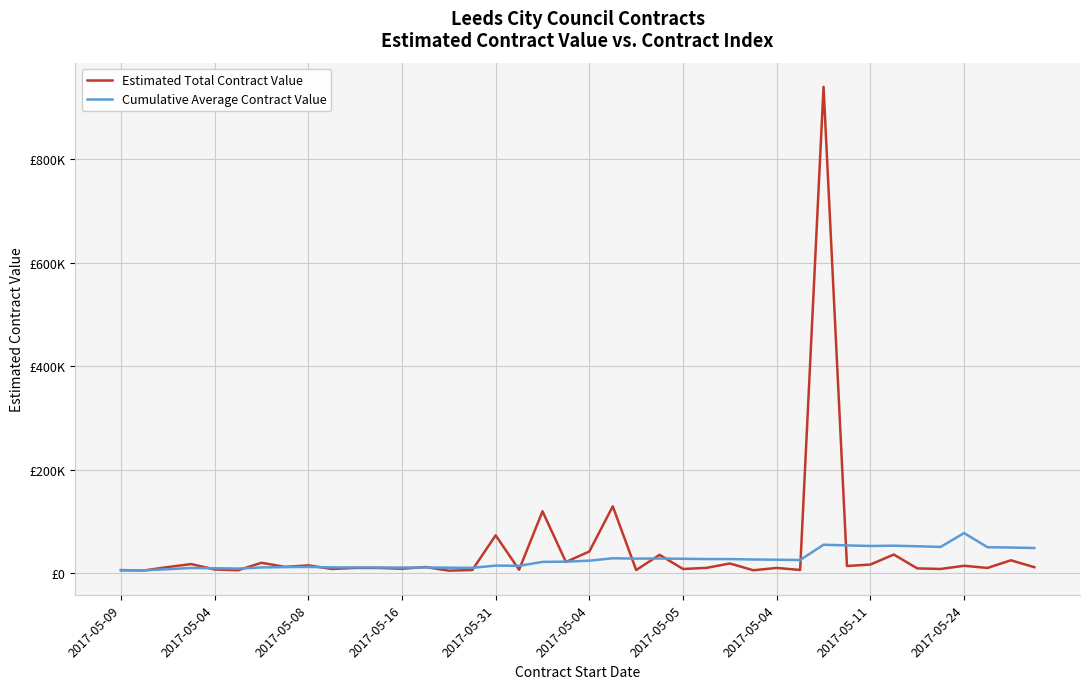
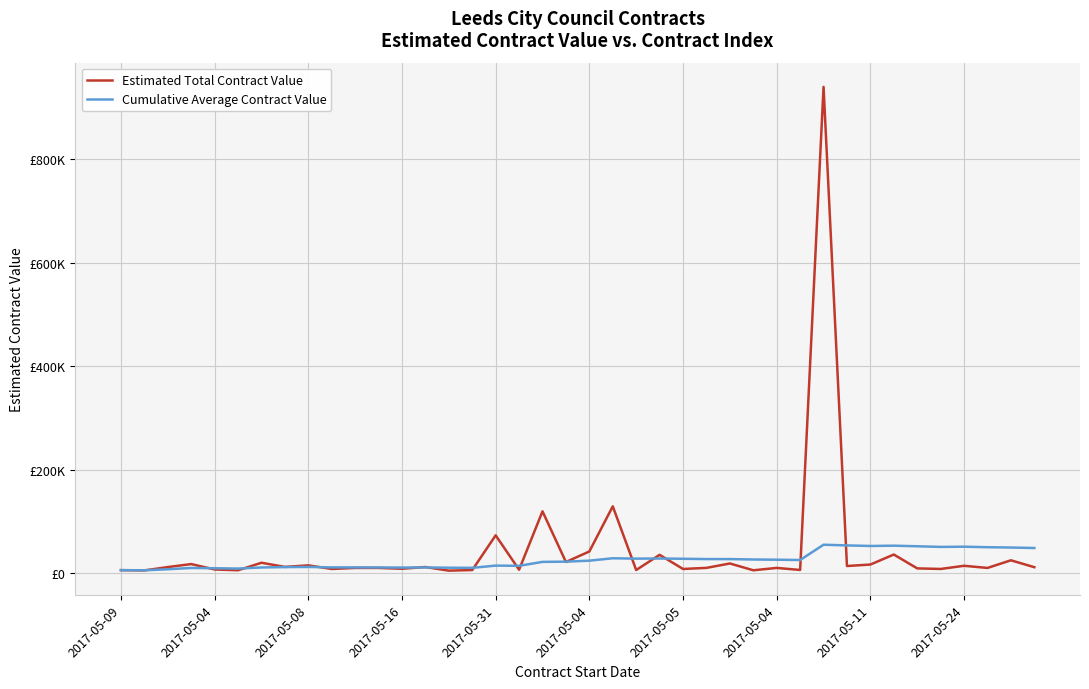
Cumulative Average Contract Value, 2017-05-24: £80000 -> £50000
